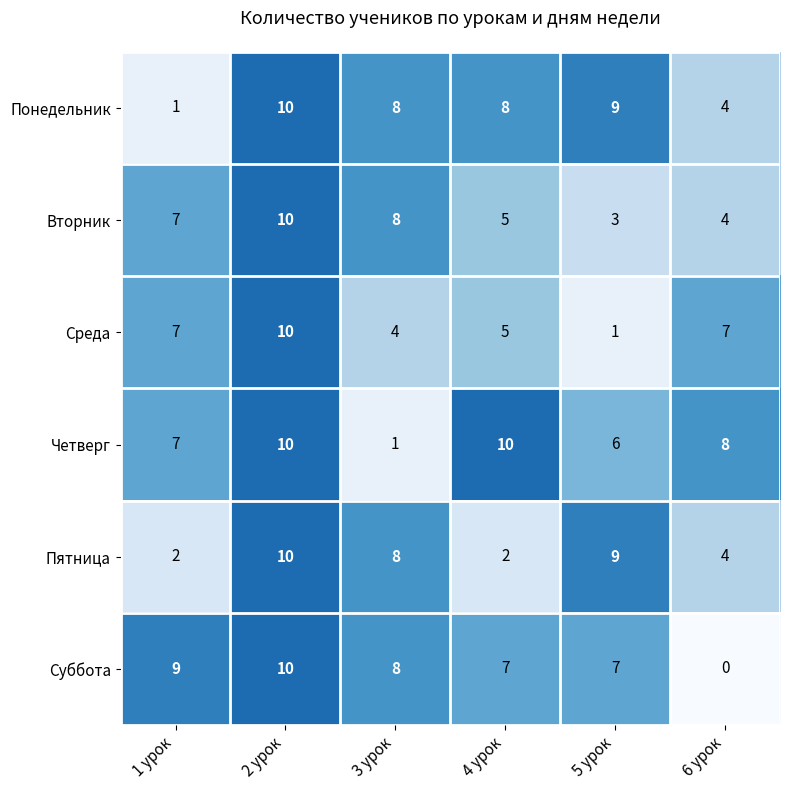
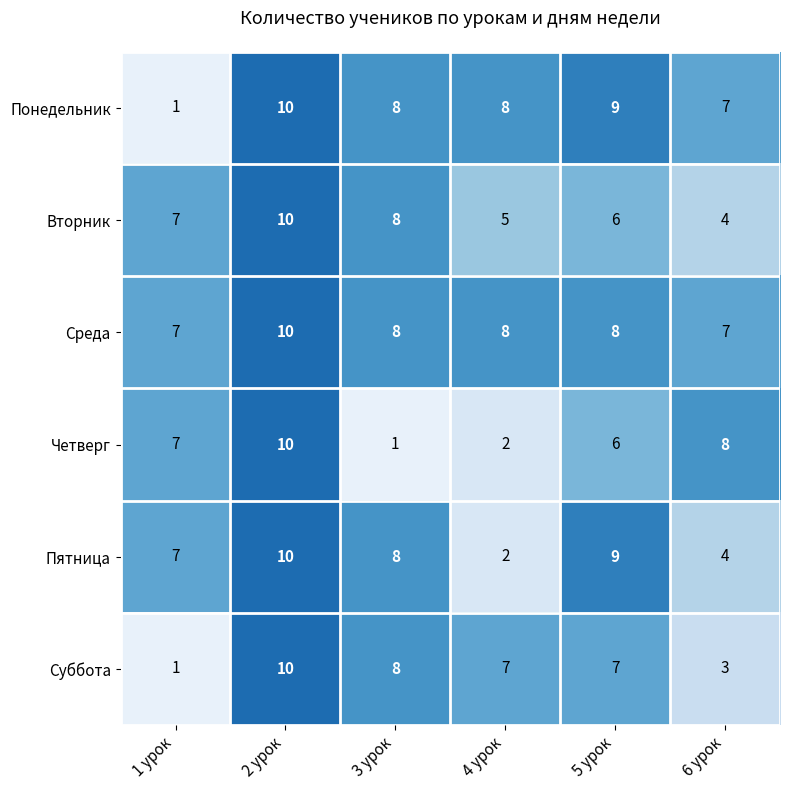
Понедельник, 6 урок: 4 -> 7
Вторник, 5 урок: 3 -> 6
Среда, 3 урок: 4 -> 8
Среда, 4 урок: 5 -> 8
Среда, 5 урок: 1 -> 8
Четверг, 4 урок: 10 -> 2
Пятница, 1 урок: 2 -> 7
Суббота, 1 урок: 9 -> 1
Суббота, 6 урок: 0 -> 3
